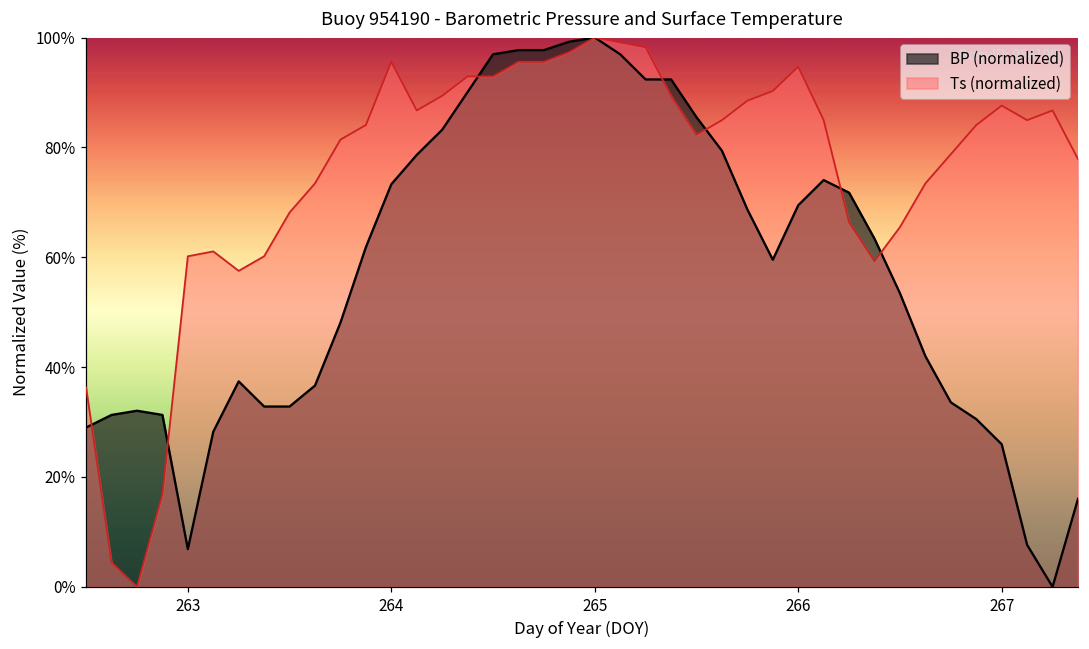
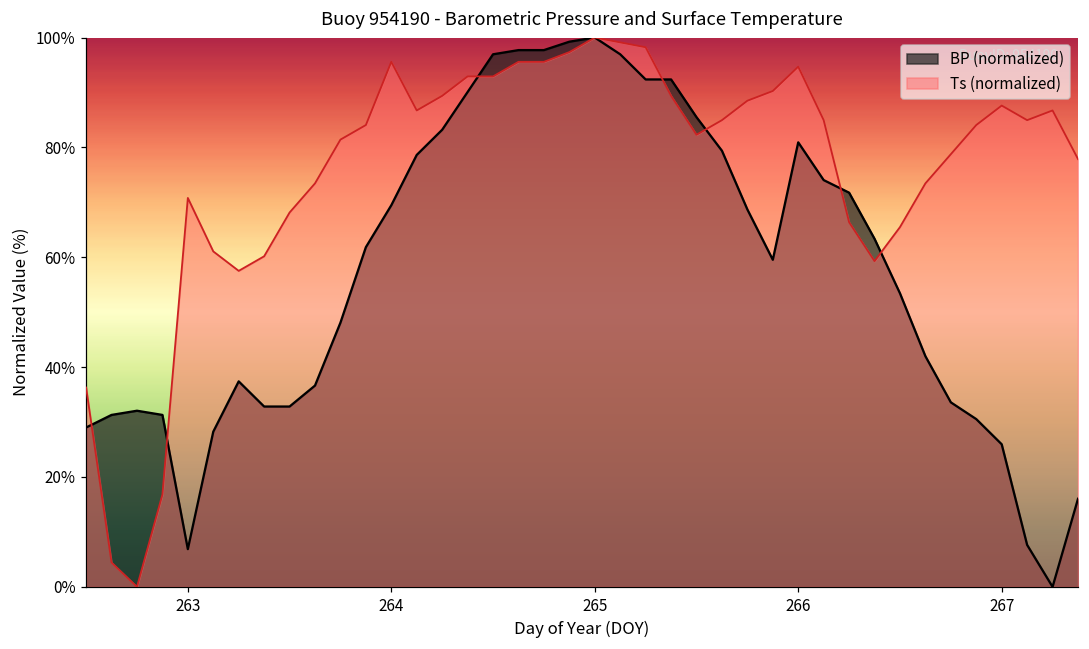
Ts (normalized), 263: 60% -> 71%
BP (normalized), 264: 73% -> 69%
BP (normalized), 266: 69% -> 81%
